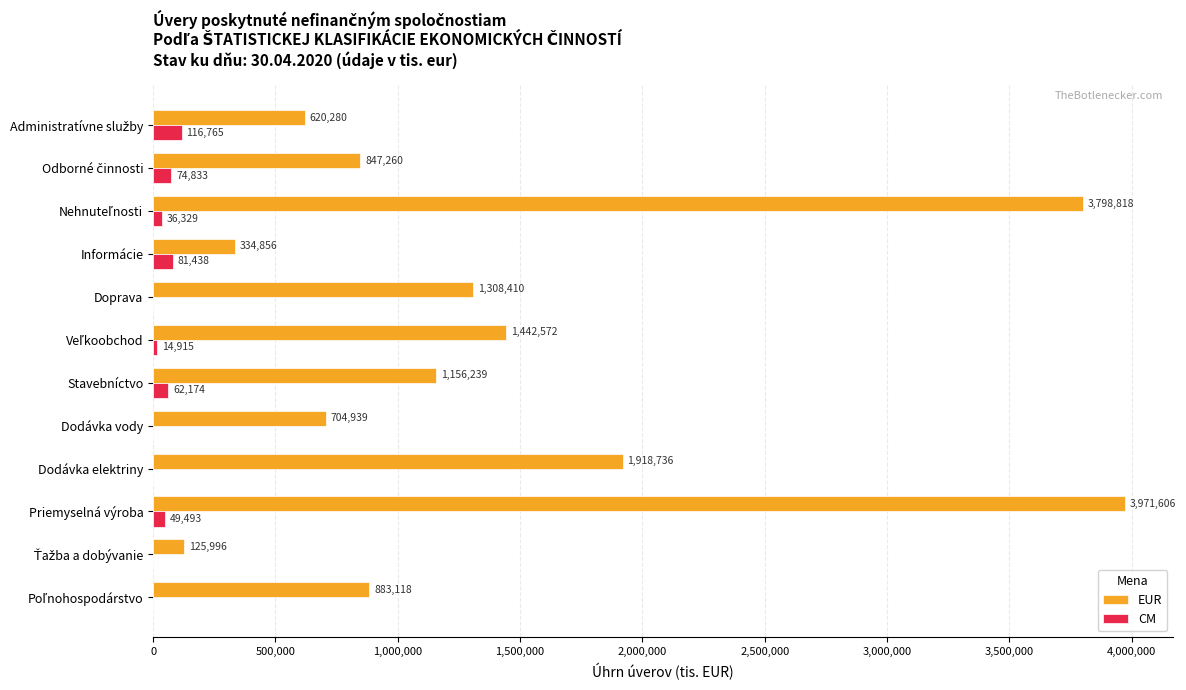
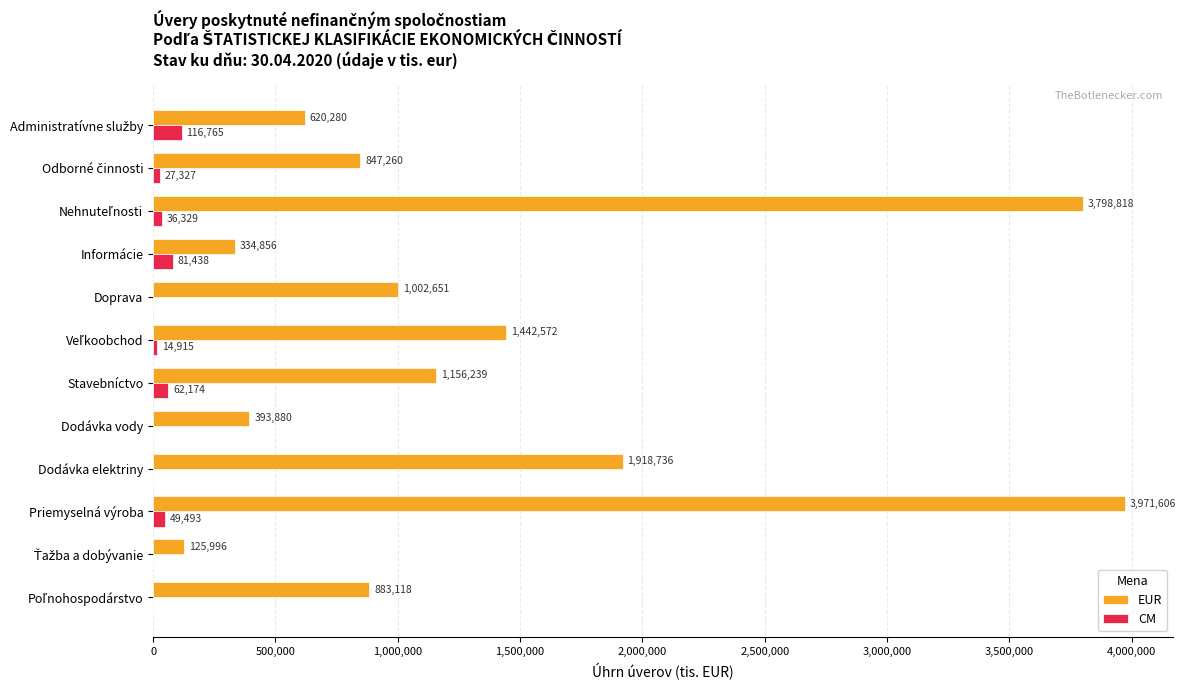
CM, Odborné činnosti: 74,833 -> 27,327
EUR, Doprava: 1,308,410 -> 1,002,651
EUR, Dodávka vody: 704,939 -> 393,880
